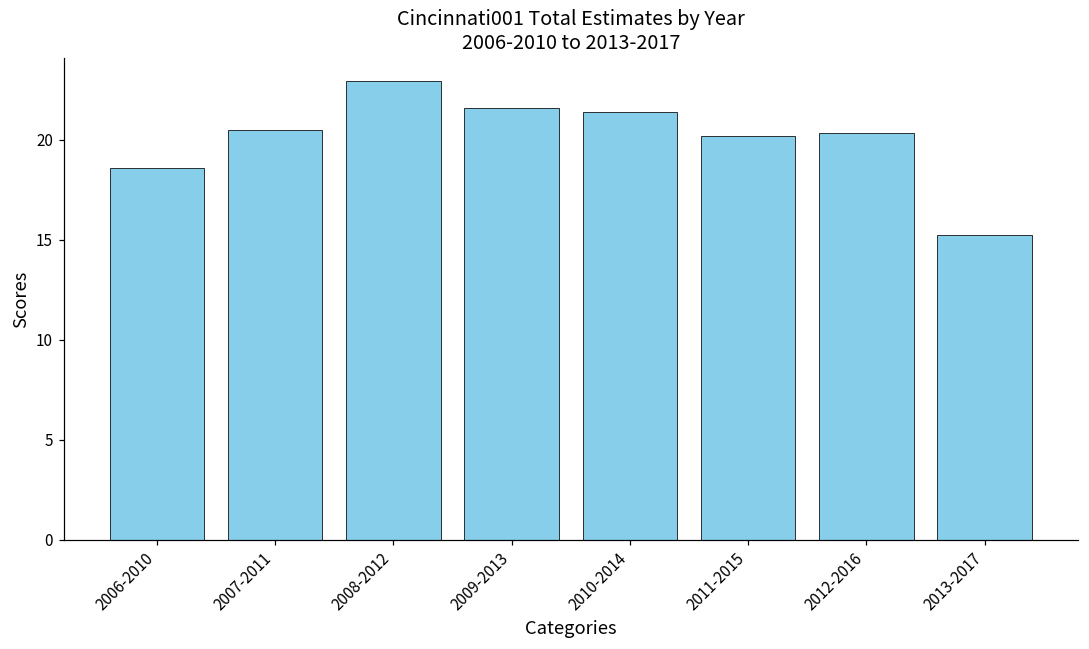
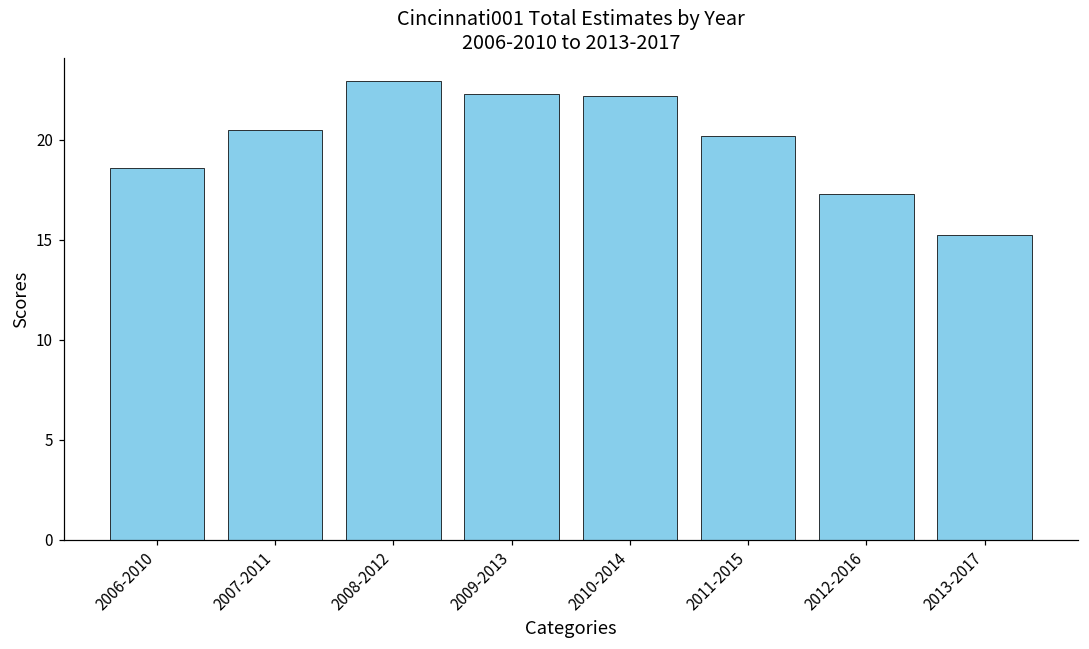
2009-2013: 21.6 -> 22.3
2010-2014: 21.4 -> 22.2
2012-2016: 20.3 -> 17.3
